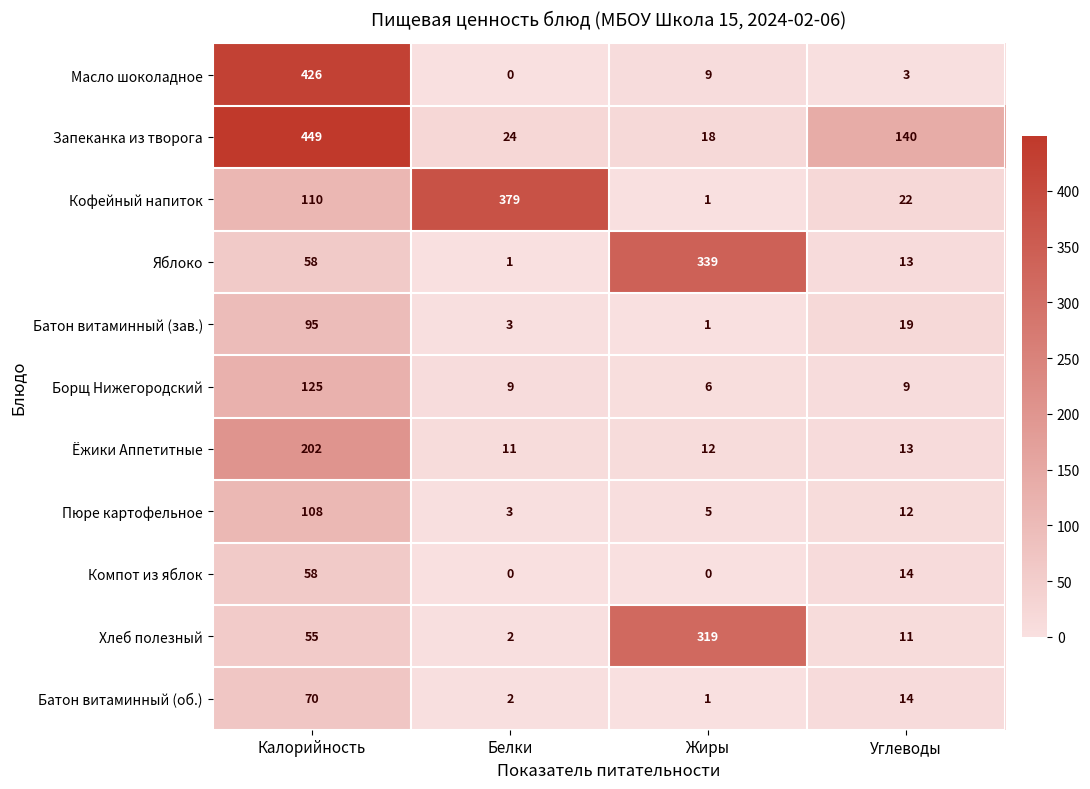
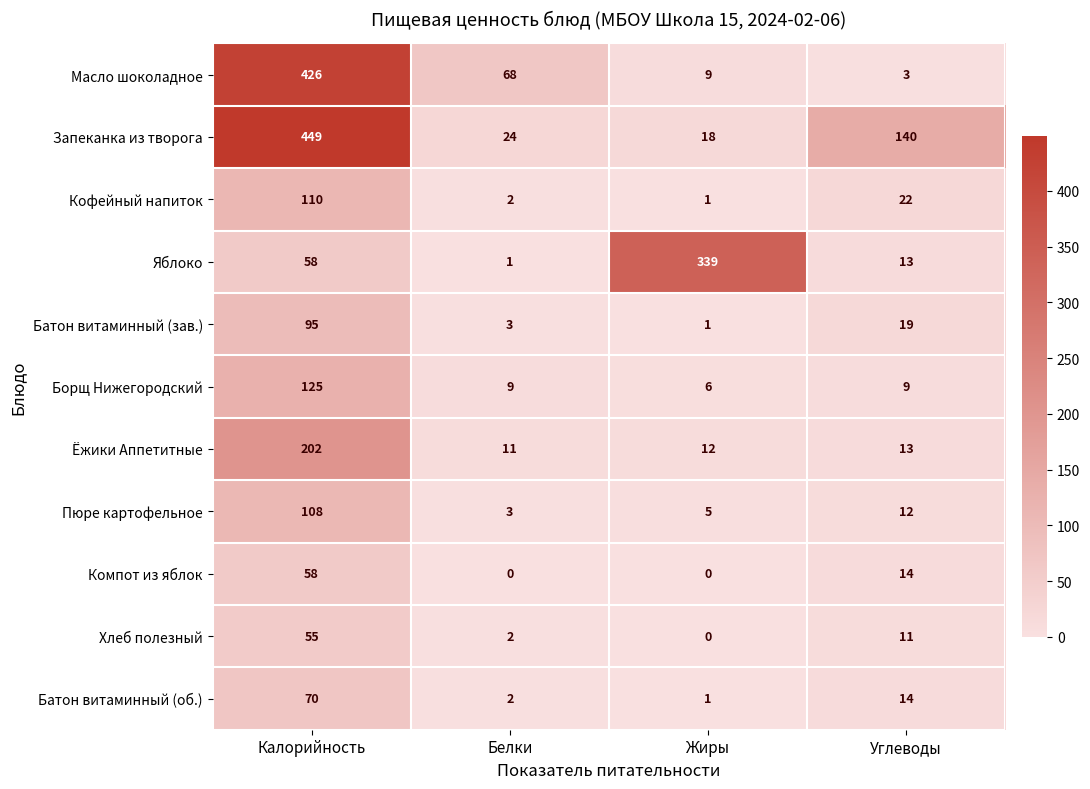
Масло шоколадное, Белки: 0 -> 68
Кофейный напиток, Белки: 379 -> 2
Хлеб полезный, Жиры: 319 -> 0
